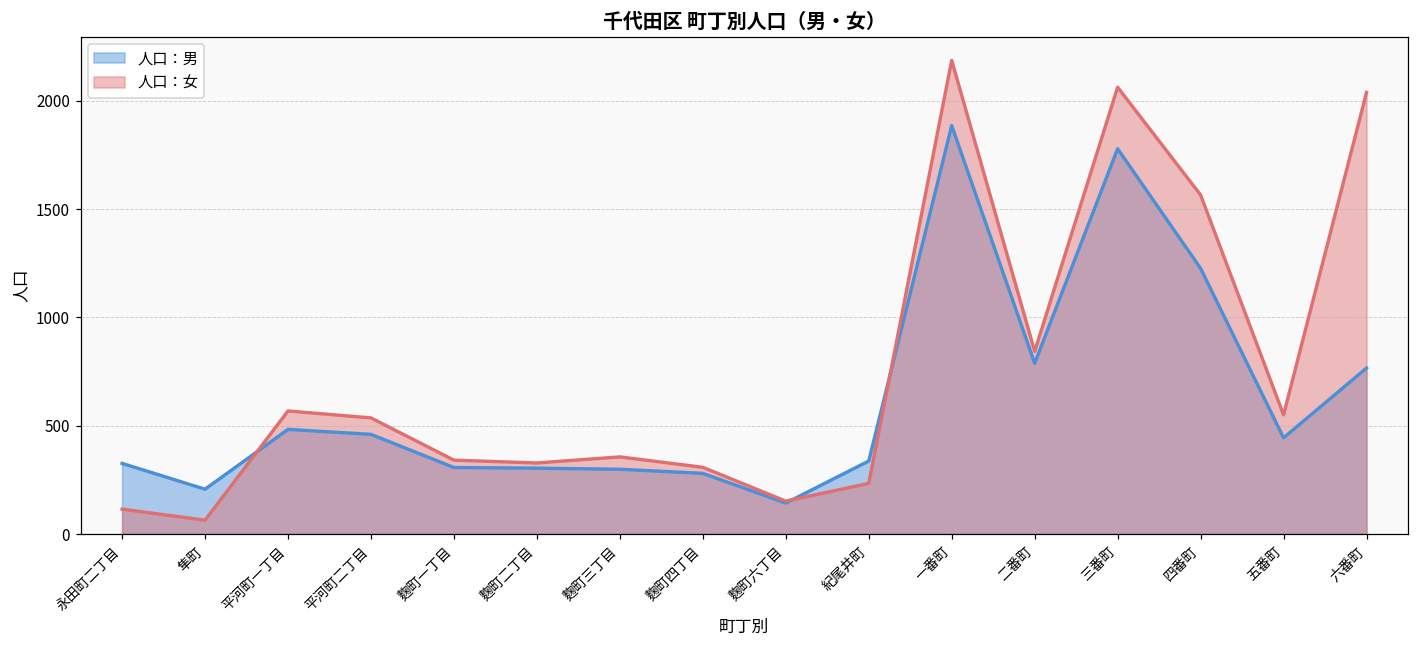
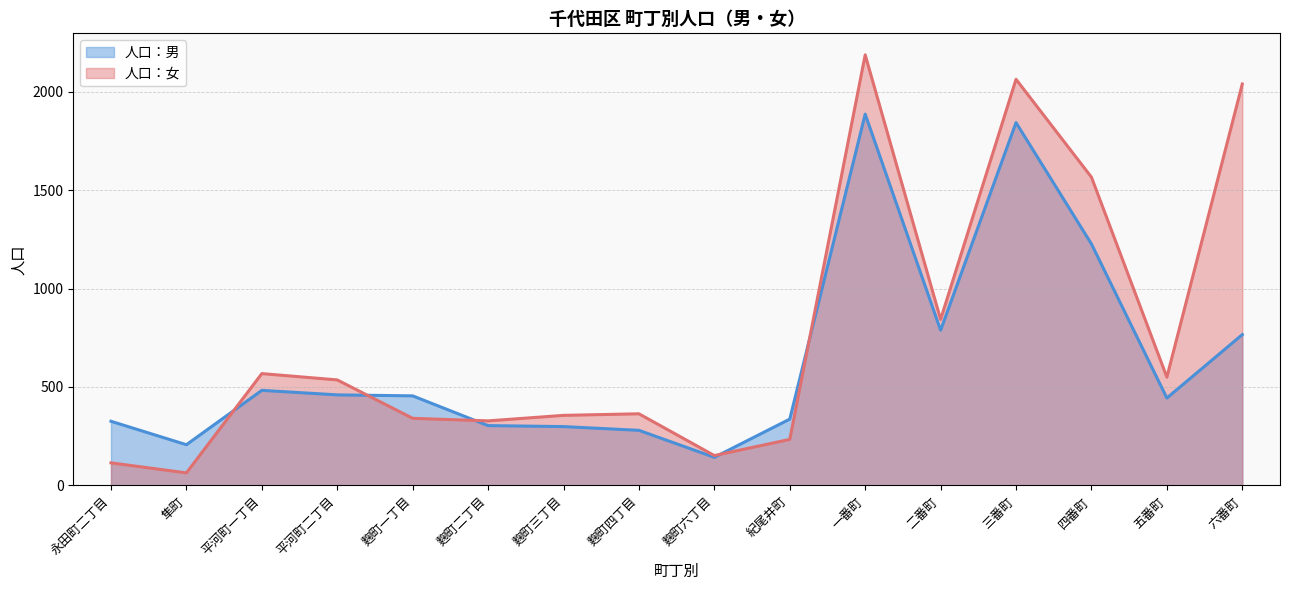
人口：男, 麴町一丁目: 310 -> 460
人口：女, 麴町四丁目: 310 -> 360
人口：男, 三番町: 1780 -> 1840
